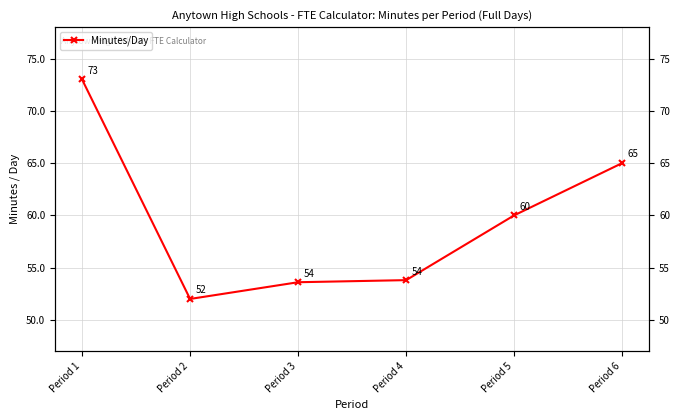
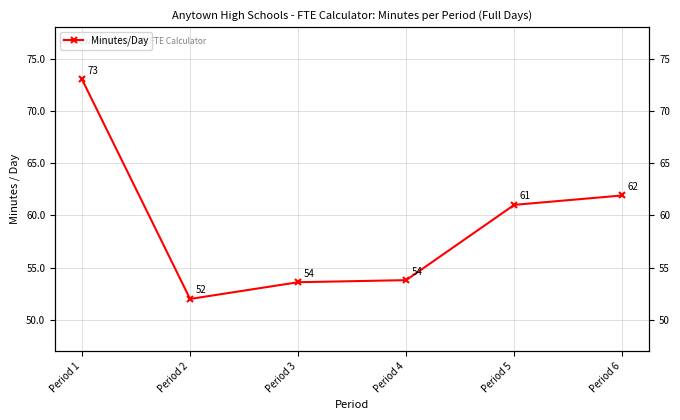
Period 5: 60 -> 61
Period 6: 65 -> 62
